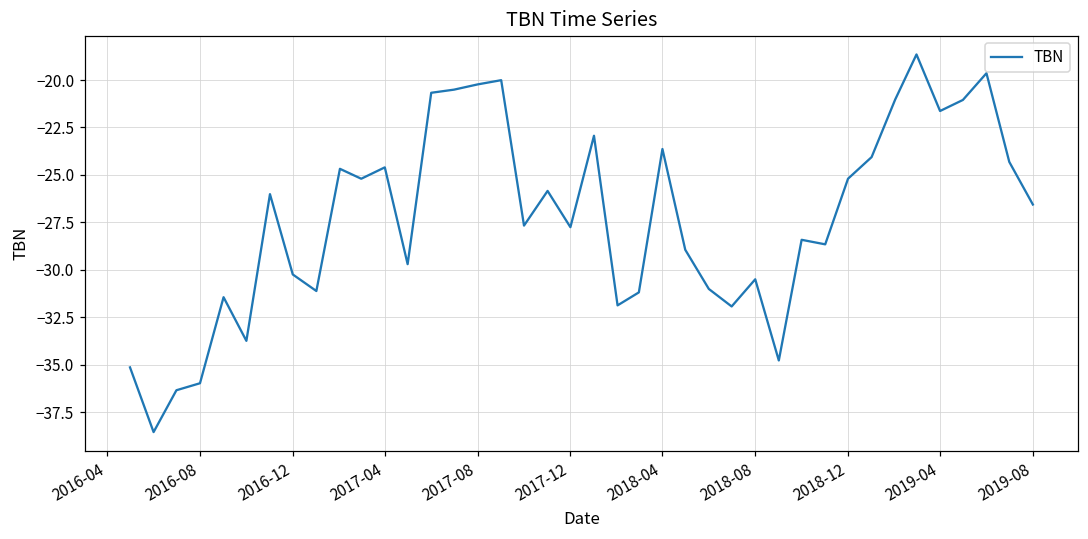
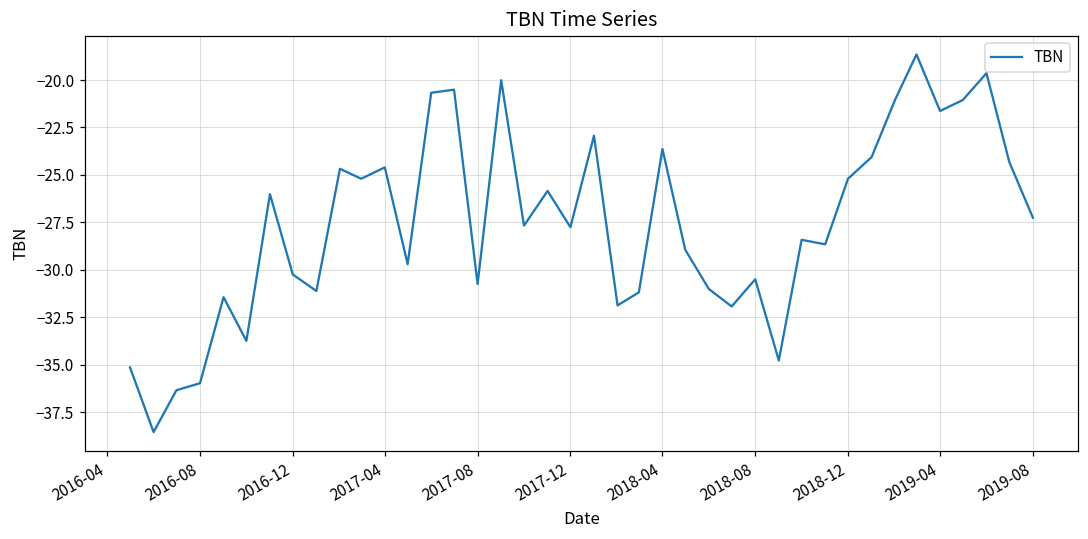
2017-08: -20.2 -> -30.7
2019-08: -26.6 -> -27.2
